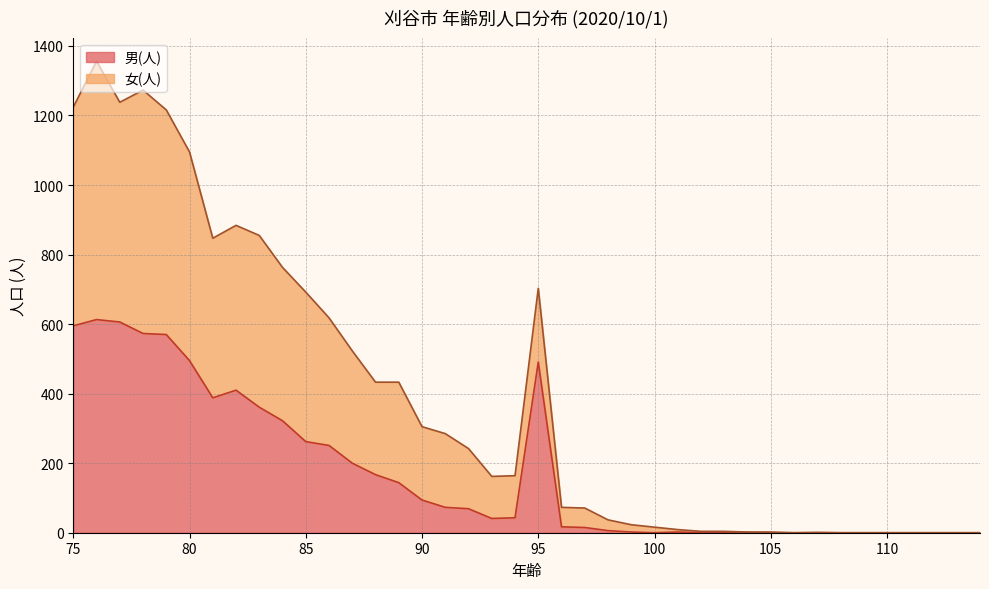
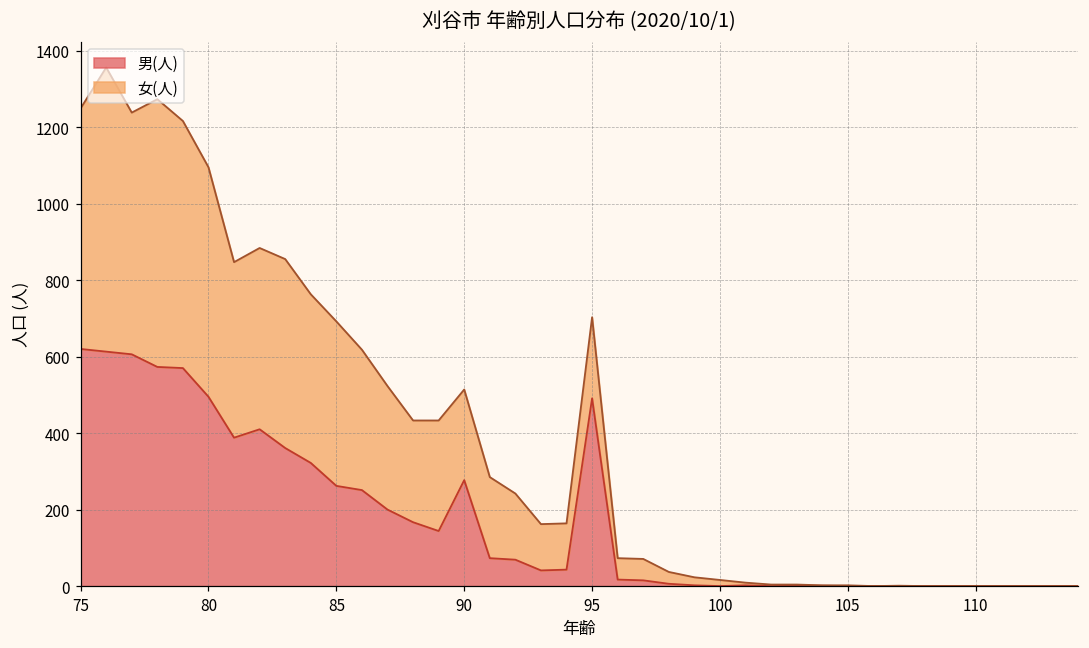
男(人), 75: 600 -> 620
男(人), 90: 90 -> 280
女(人), 90: 210 -> 240
